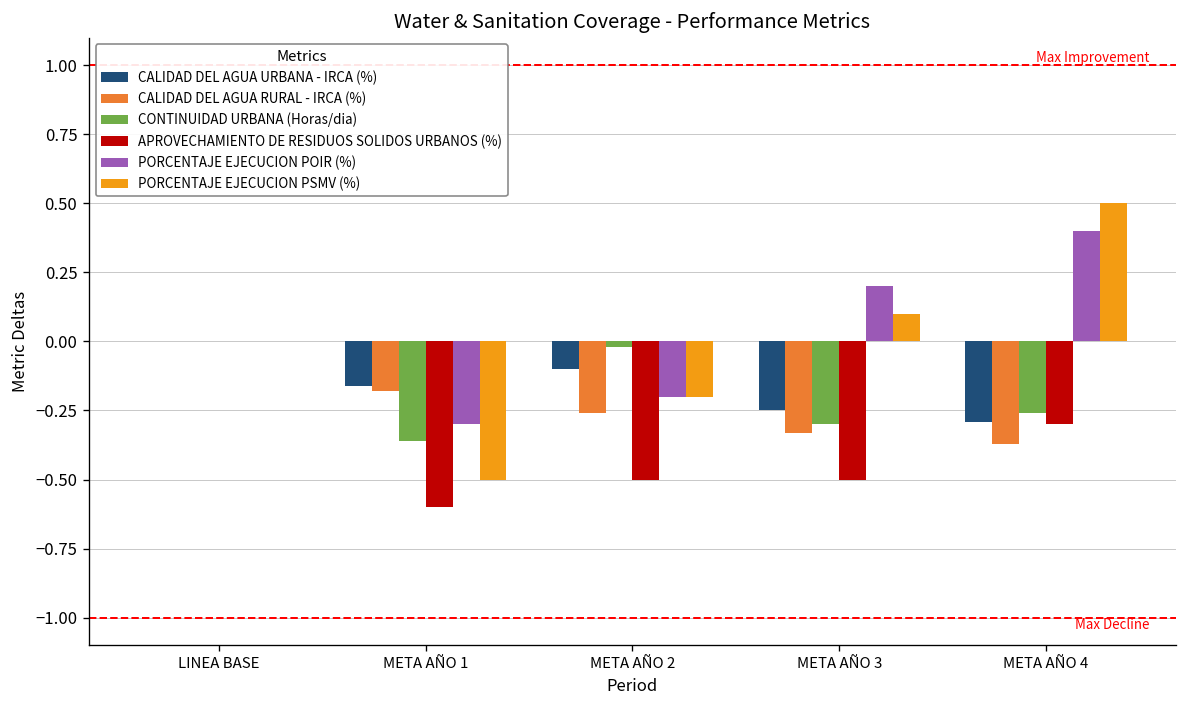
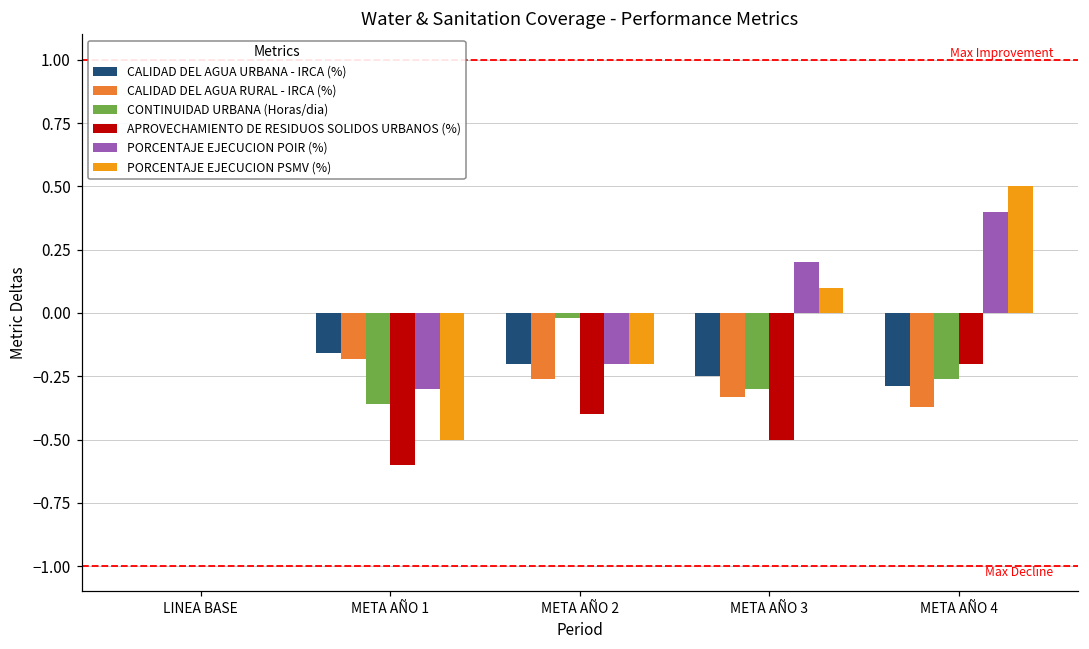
CALIDAD DEL AGUA URBANA - IRCA (%), META AÑO 2: -0.10 -> -0.20
APROVECHAMIENTO DE RESIDUOS SOLIDOS URBANOS (%), META AÑO 2: -0.50 -> -0.40
APROVECHAMIENTO DE RESIDUOS SOLIDOS URBANOS (%), META AÑO 4: -0.30 -> -0.20
